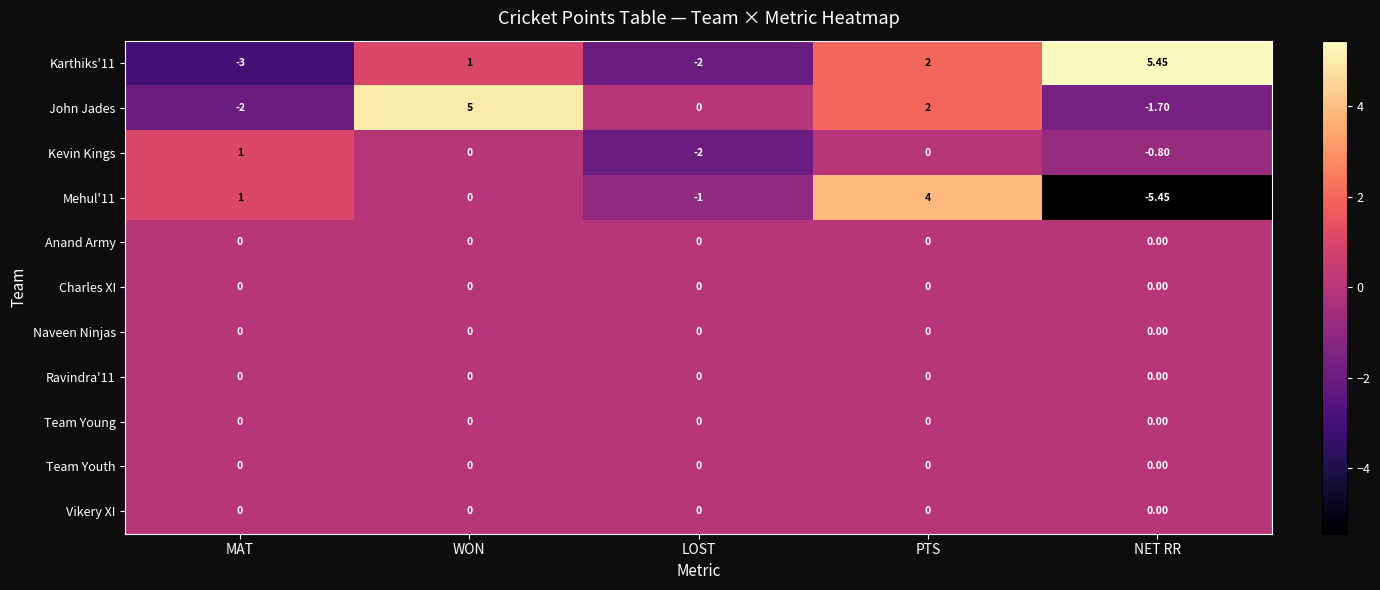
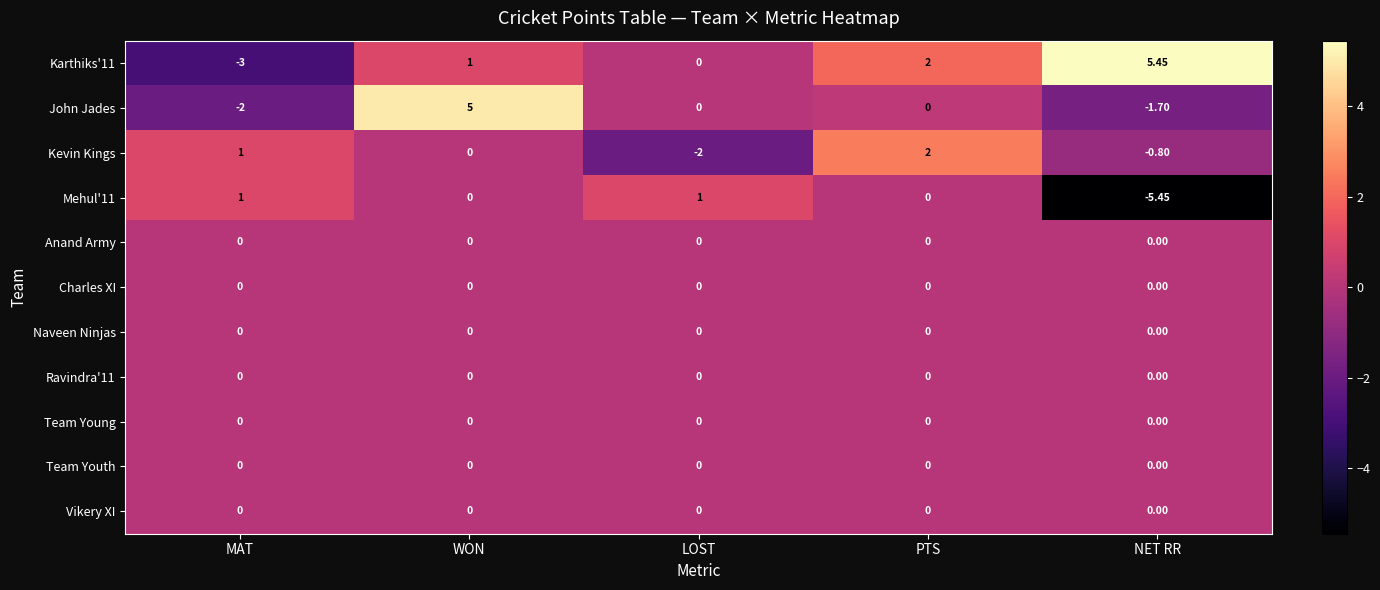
Karthiks'11, LOST: -2 -> 0
John Jades, PTS: 2 -> 0
Kevin Kings, PTS: 0 -> 2
Mehul'11, LOST: -1 -> 1
Mehul'11, PTS: 4 -> 0
